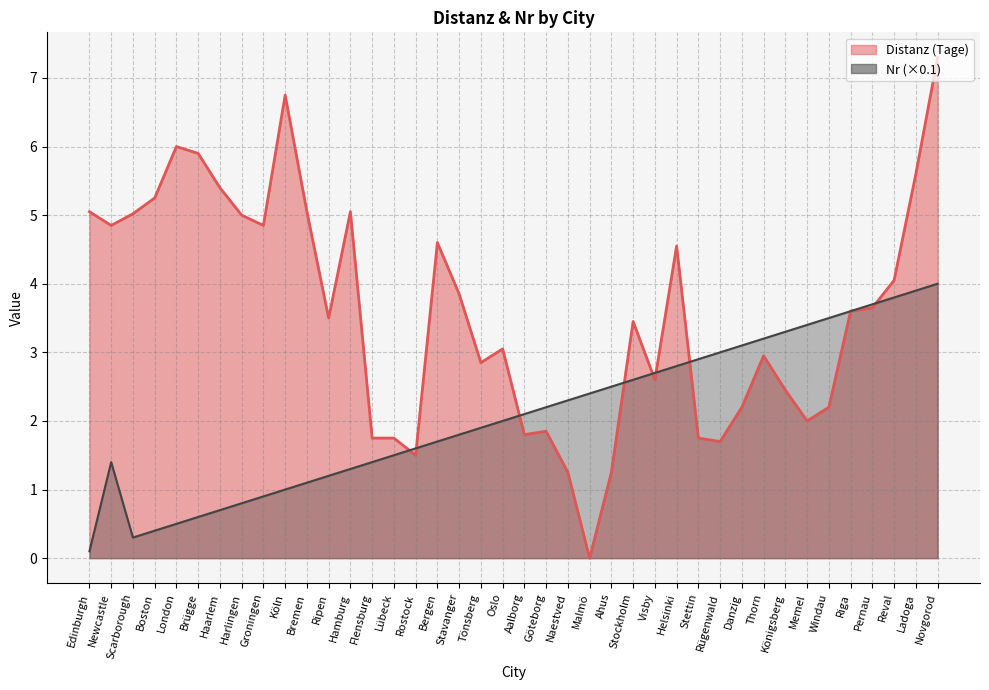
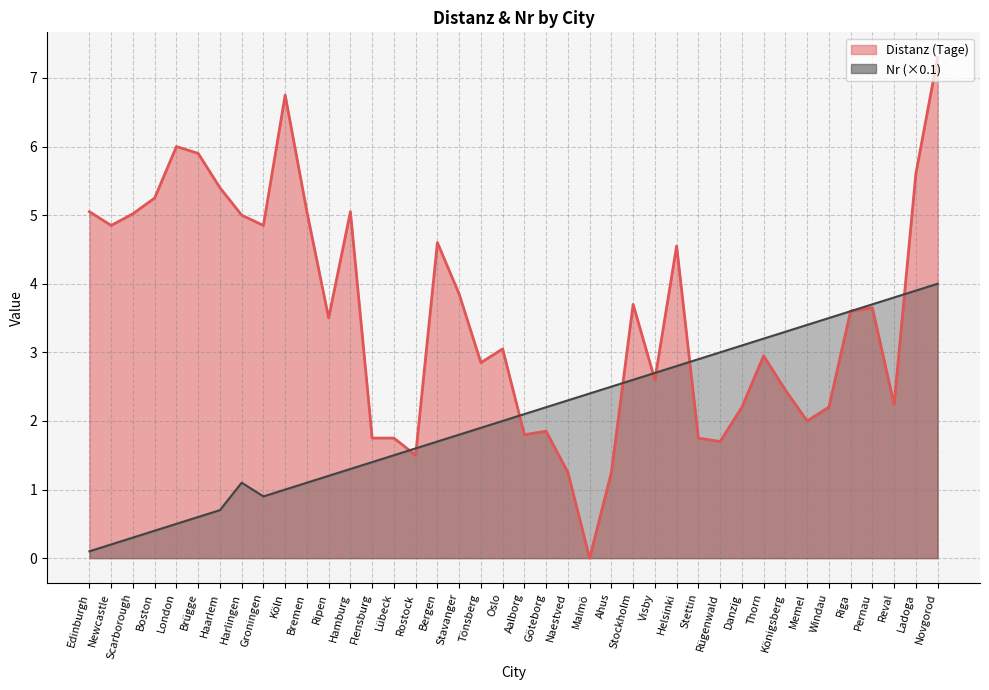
Nr (×0.1), Newcastle: 1.4 -> 0.2
Nr (×0.1), Harlingen: 0.8 -> 1.1
Distanz (Tage), Stockholm: 3.5 -> 3.7
Distanz (Tage), Reval: 4.1 -> 2.2
